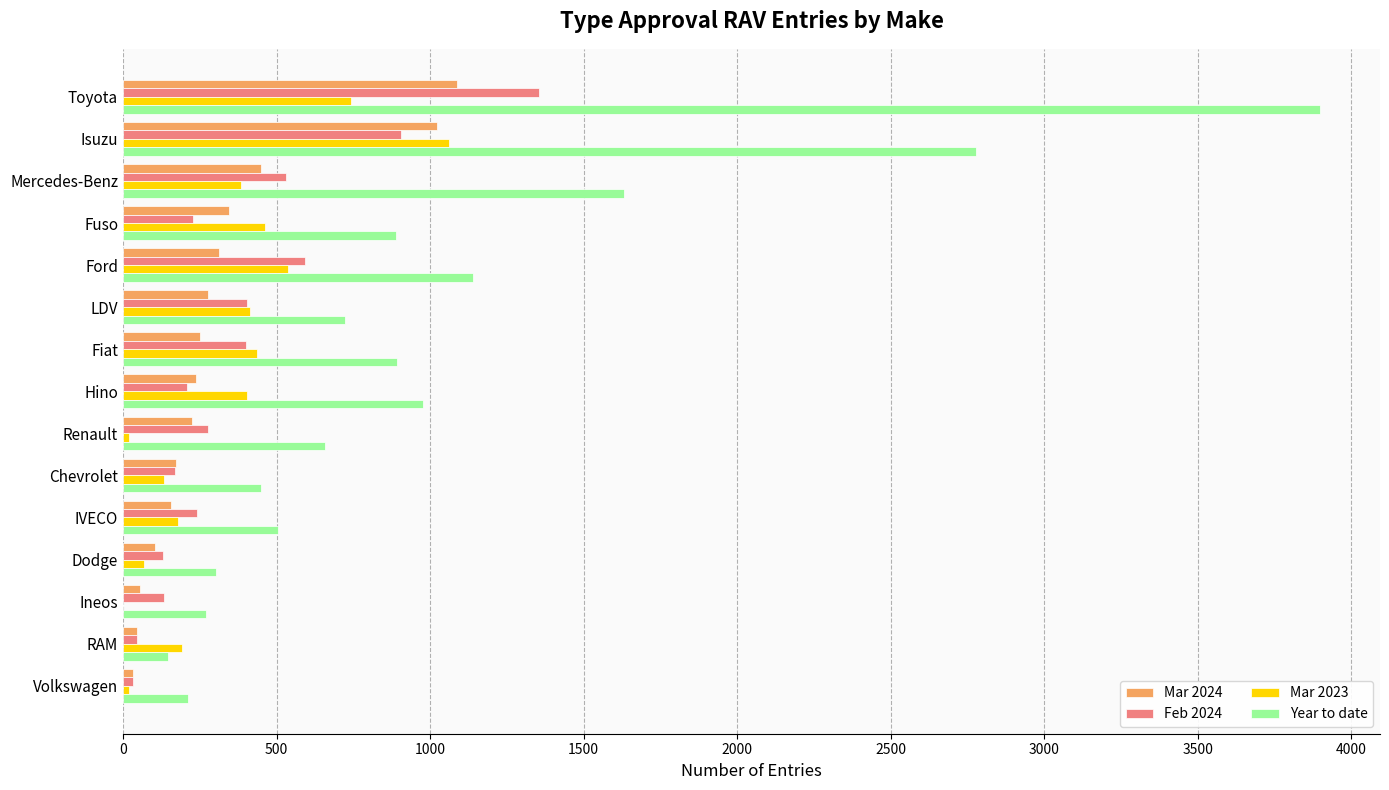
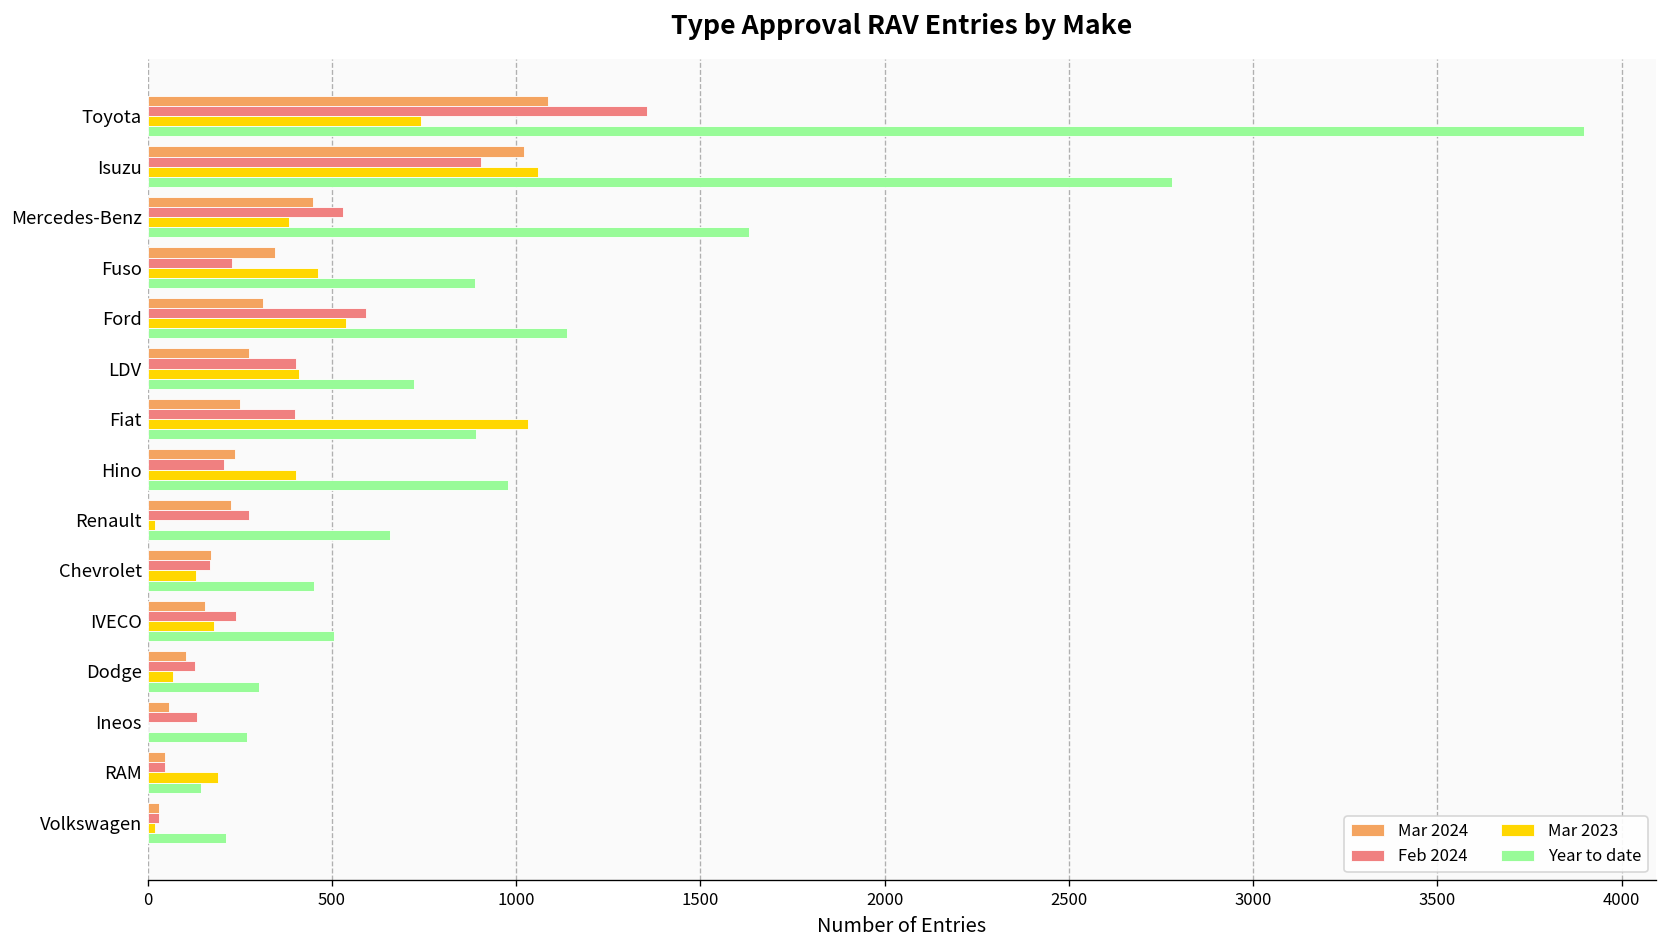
Mar 2023, Fiat: 440 -> 1030
